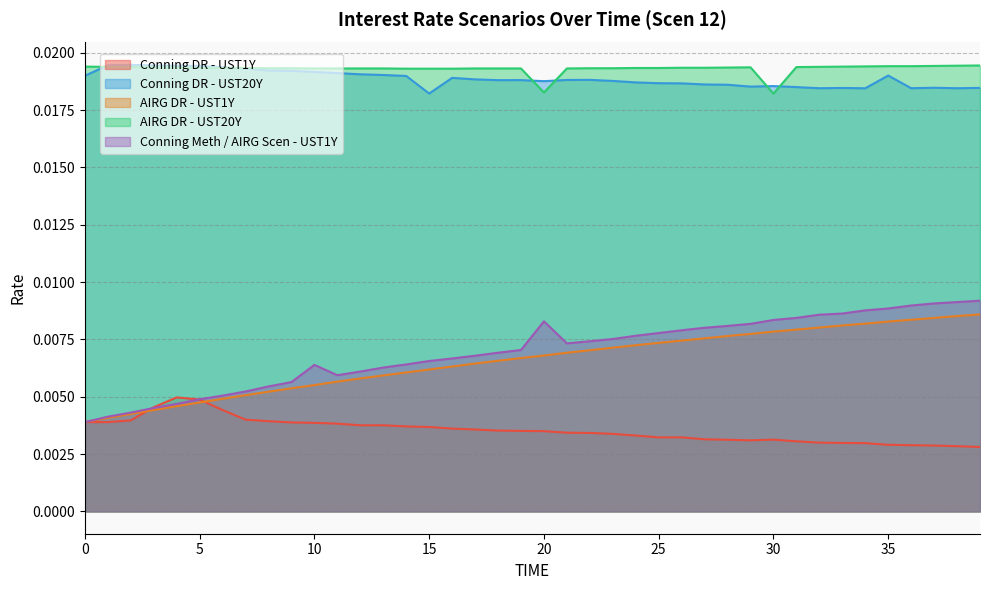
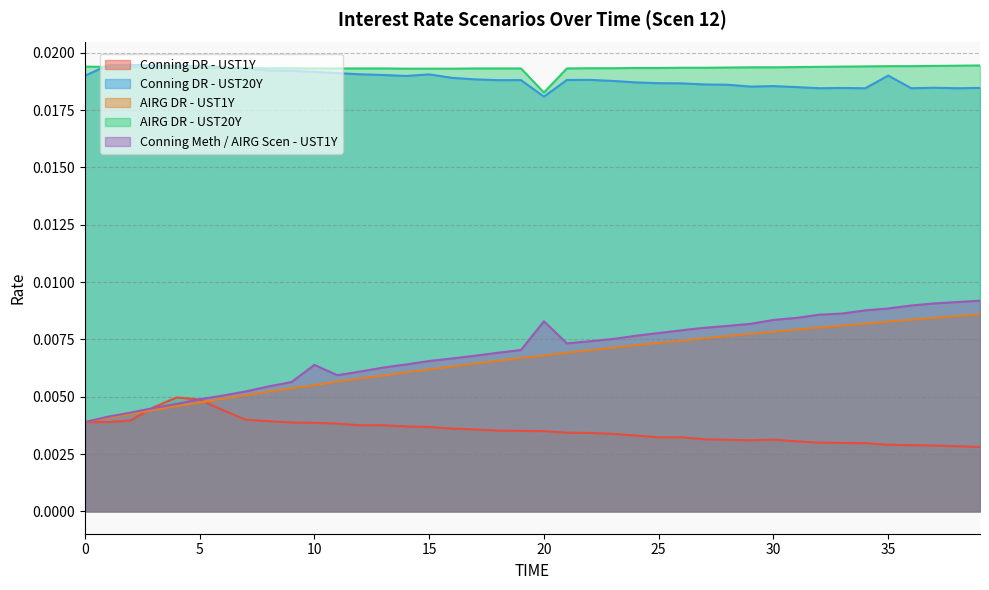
Conning DR - UST20Y, 15: 0.0182 -> 0.0191
Conning DR - UST20Y, 20: 0.0188 -> 0.0181
AIRG DR - UST20Y, 30: 0.0182 -> 0.0194
